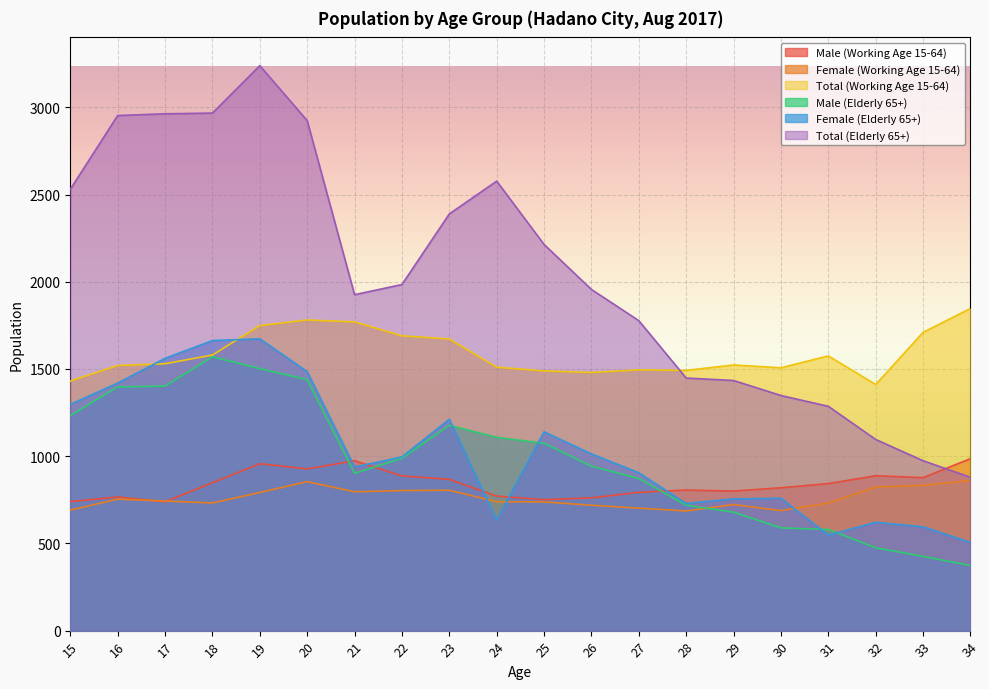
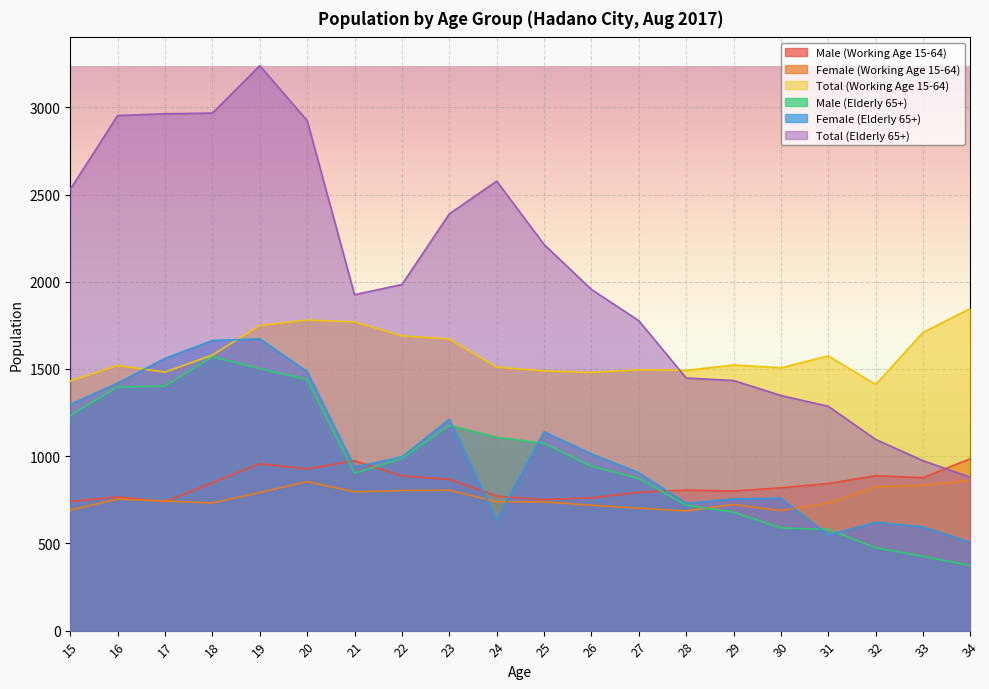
Total (Working Age 15-64), 17: 1530 -> 1480
